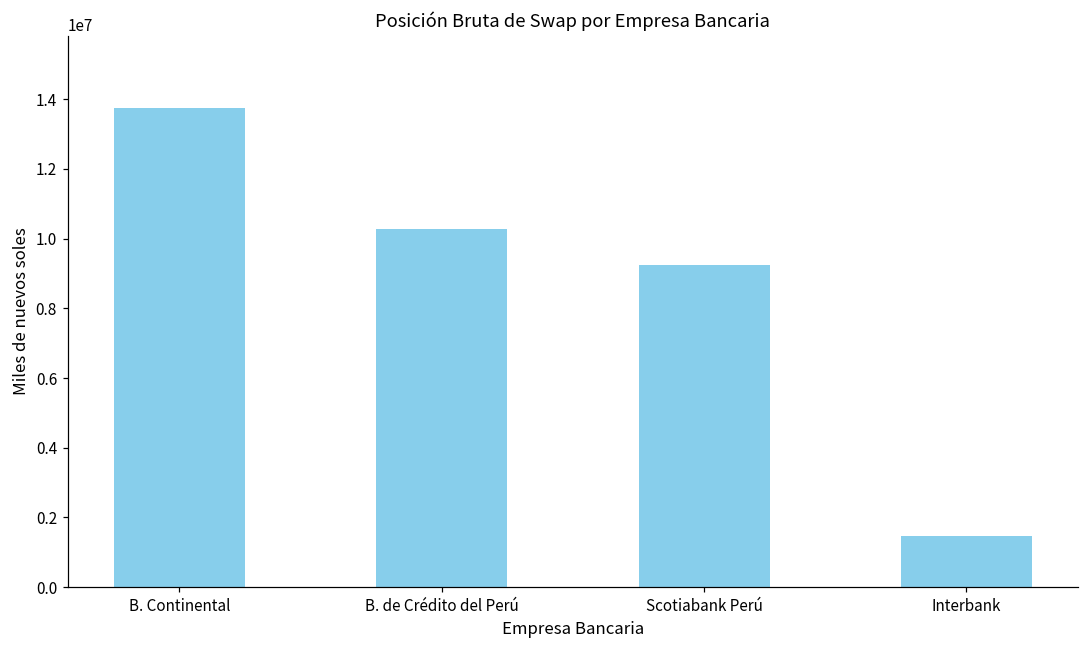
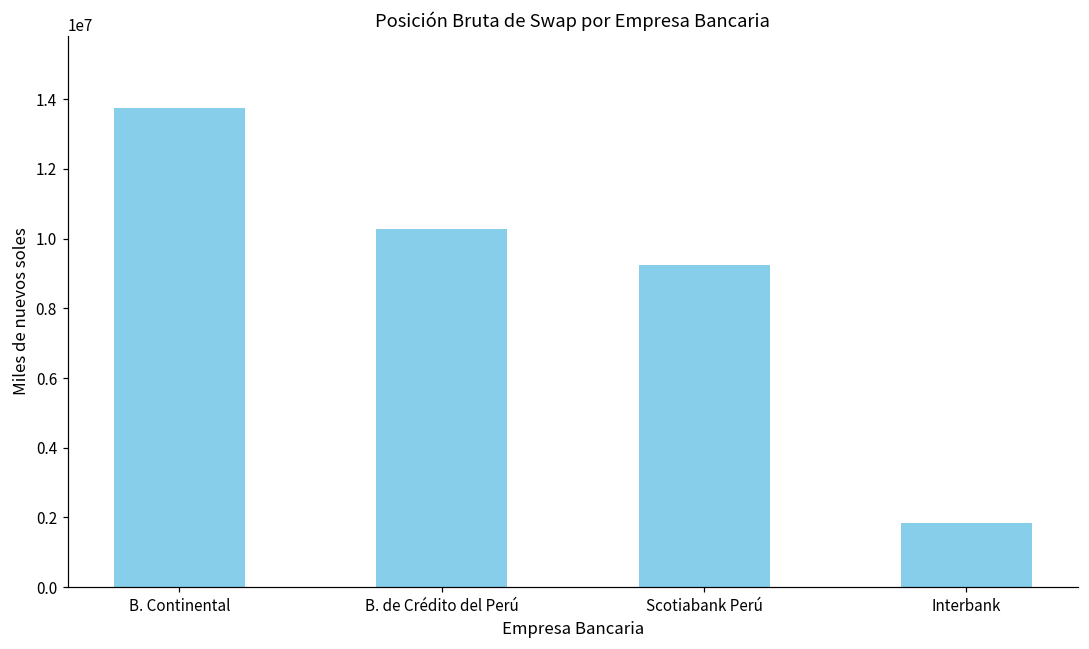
Interbank: 1500000 -> 1800000
